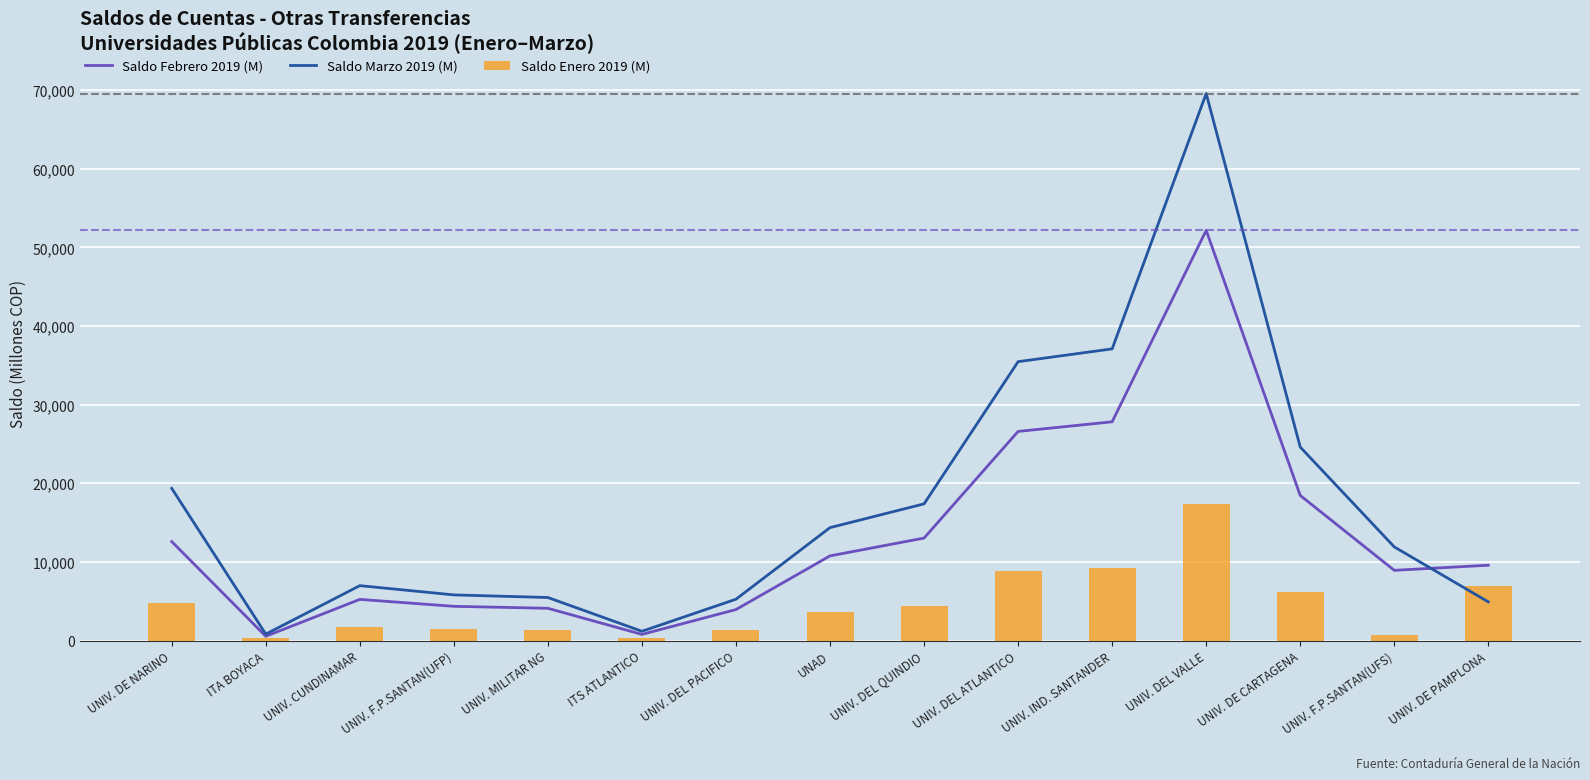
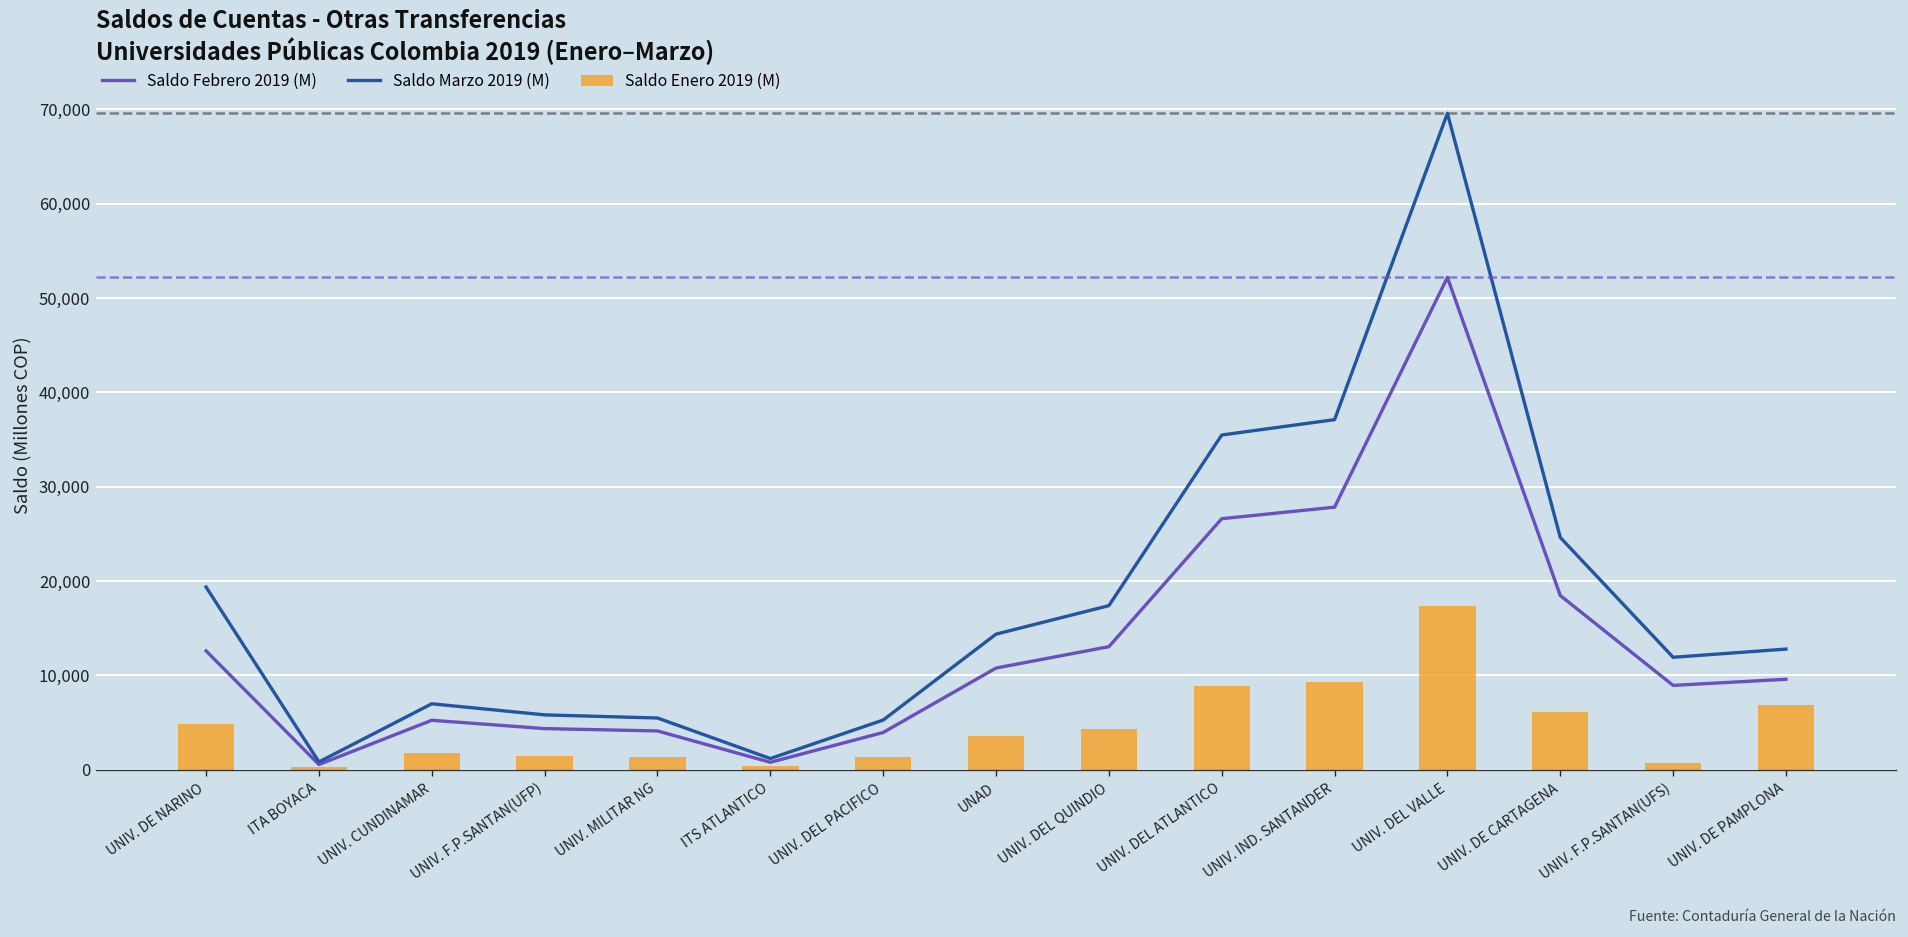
Saldo Marzo 2019 (M), UNIV. DE PAMPLONA: 5,000 -> 13,000
